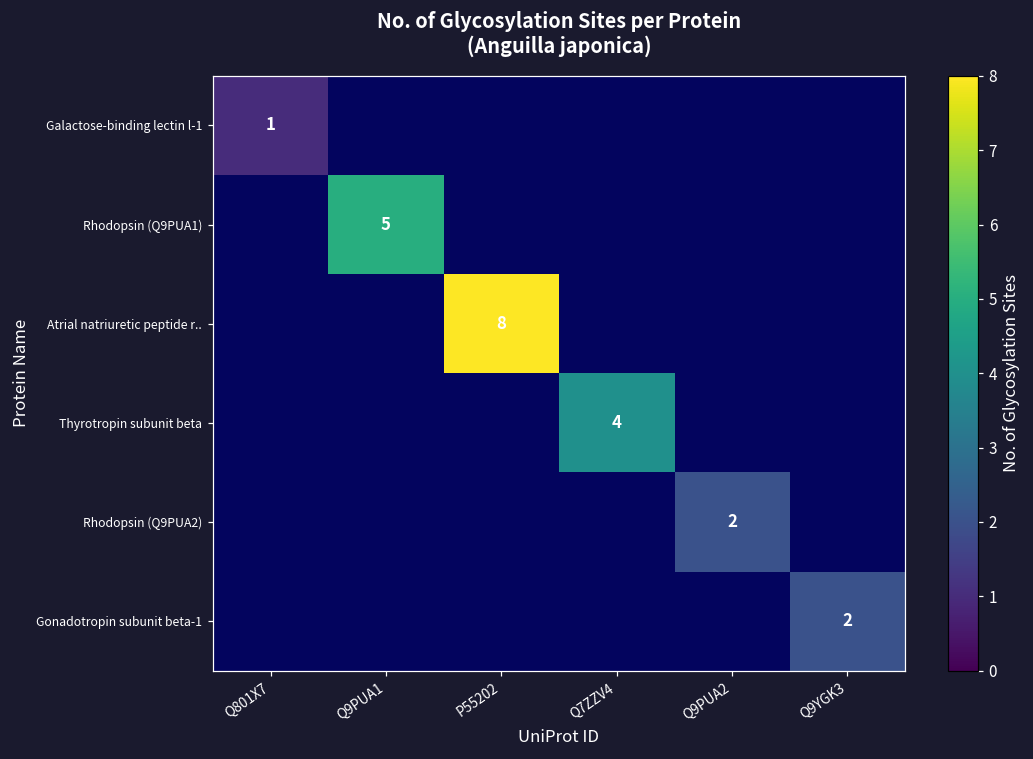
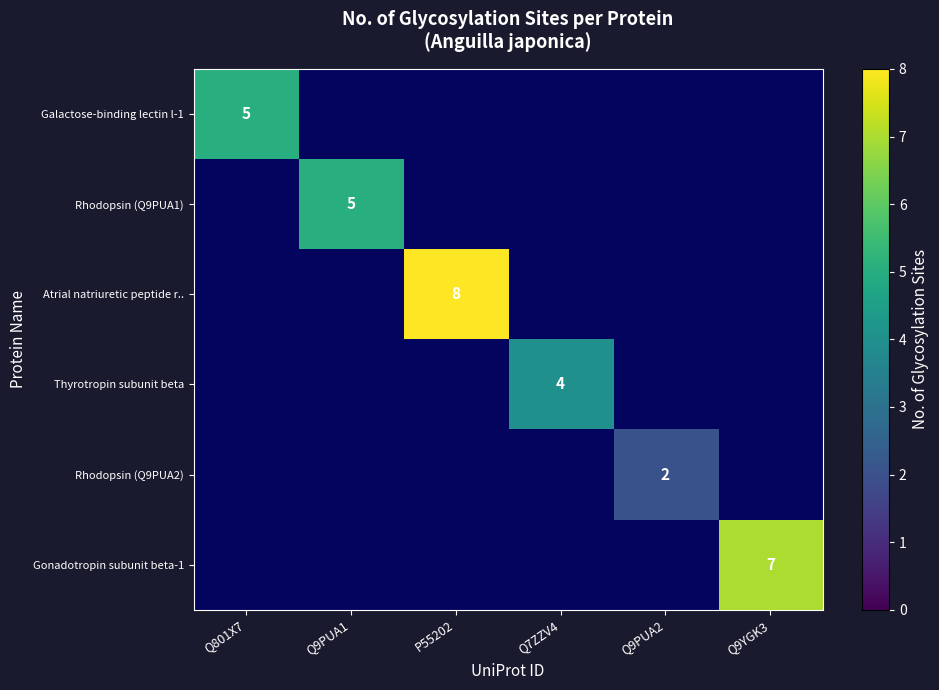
Galactose-binding lectin l-1, Q801X7: 1 -> 5
Gonadotropin subunit beta-1, Q9YGK3: 2 -> 7
